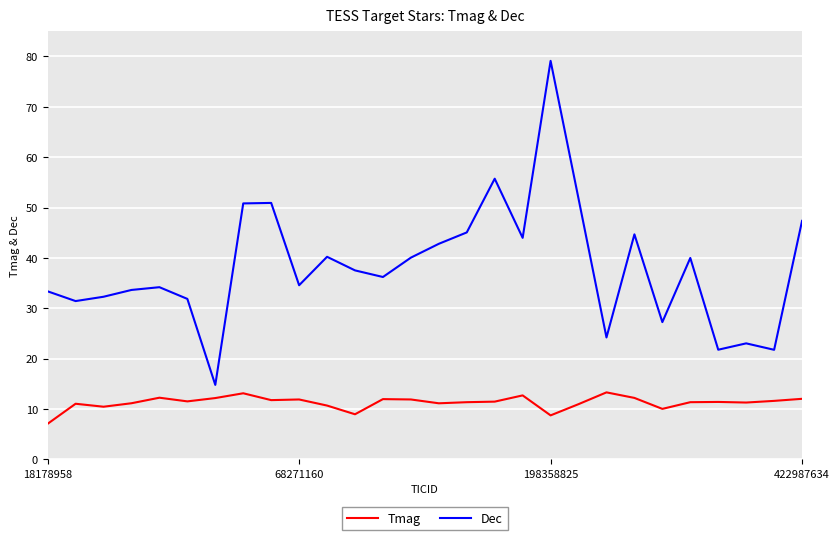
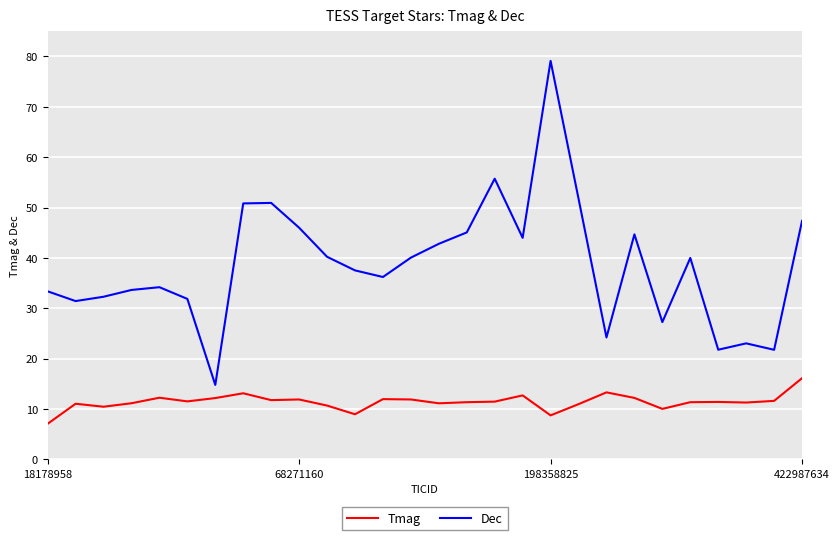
Dec, 68271160: 35 -> 46
Tmag, 422987634: 12 -> 16
